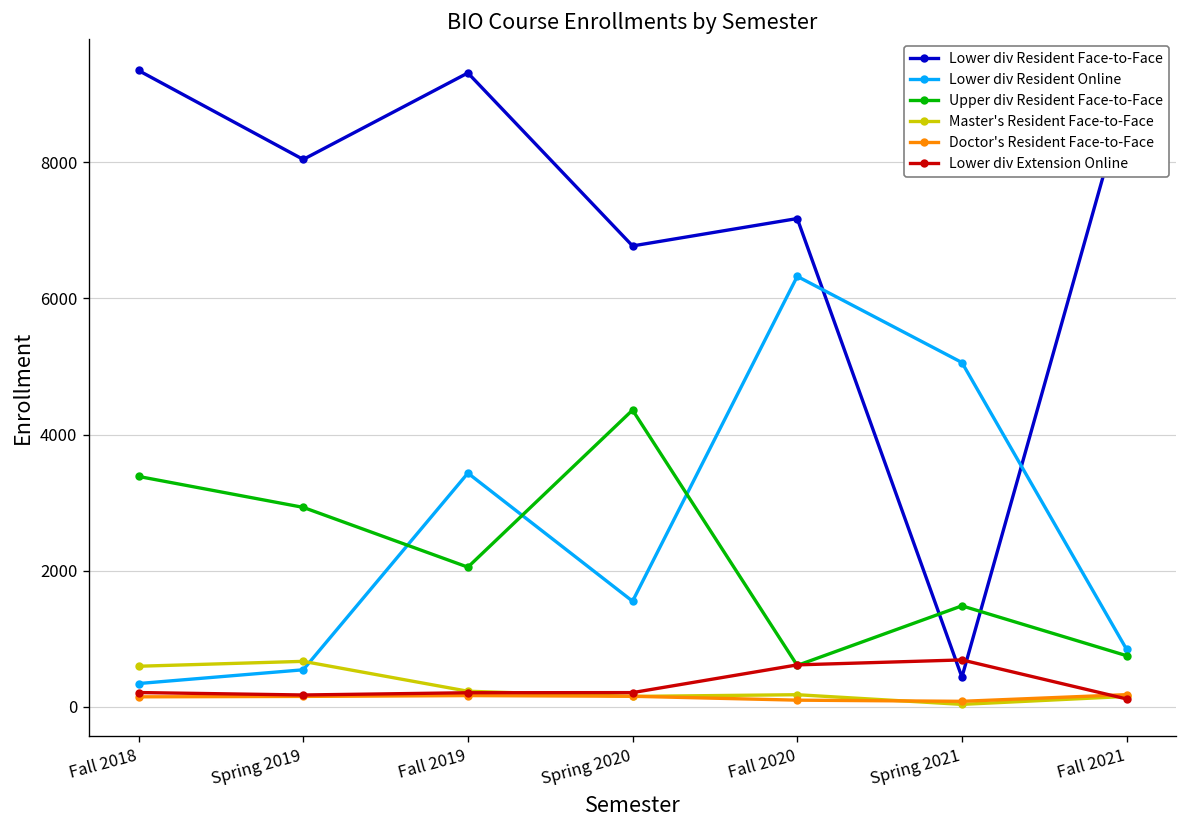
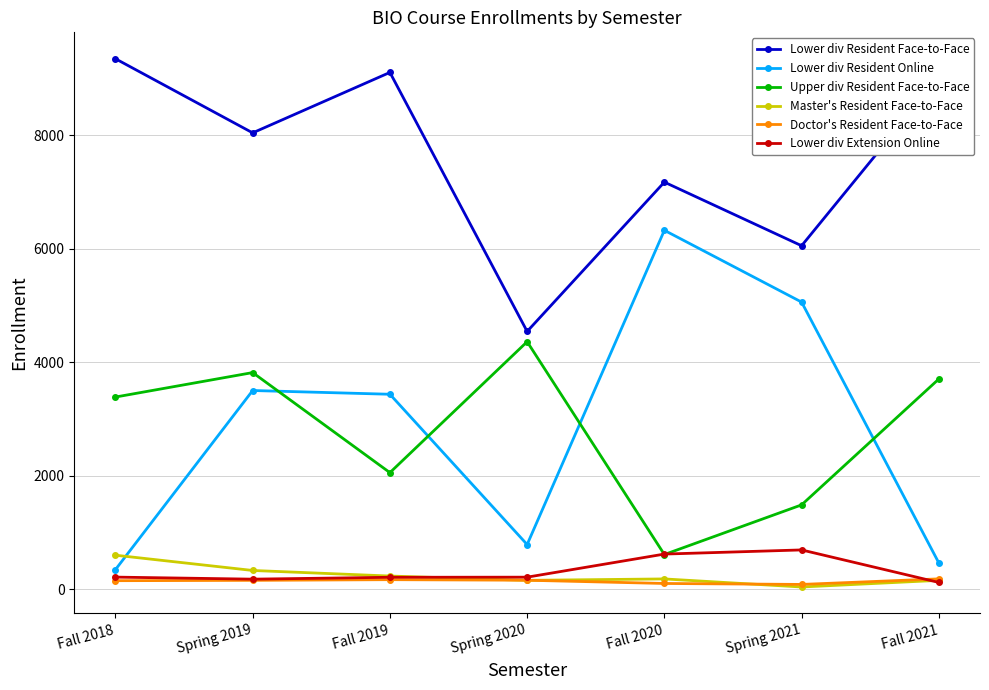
Lower div Resident Online, Spring 2019: 500 -> 3500
Upper div Resident Face-to-Face, Spring 2019: 2900 -> 3800
Master's Resident Face-to-Face, Spring 2019: 700 -> 300
Lower div Resident Face-to-Face, Fall 2019: 9300 -> 9100
Lower div Resident Face-to-Face, Spring 2020: 6800 -> 4500
Lower div Resident Online, Spring 2020: 1600 -> 800
Lower div Resident Face-to-Face, Spring 2021: 400 -> 6100
Lower div Resident Online, Fall 2021: 800 -> 500
Upper div Resident Face-to-Face, Fall 2021: 800 -> 3700
